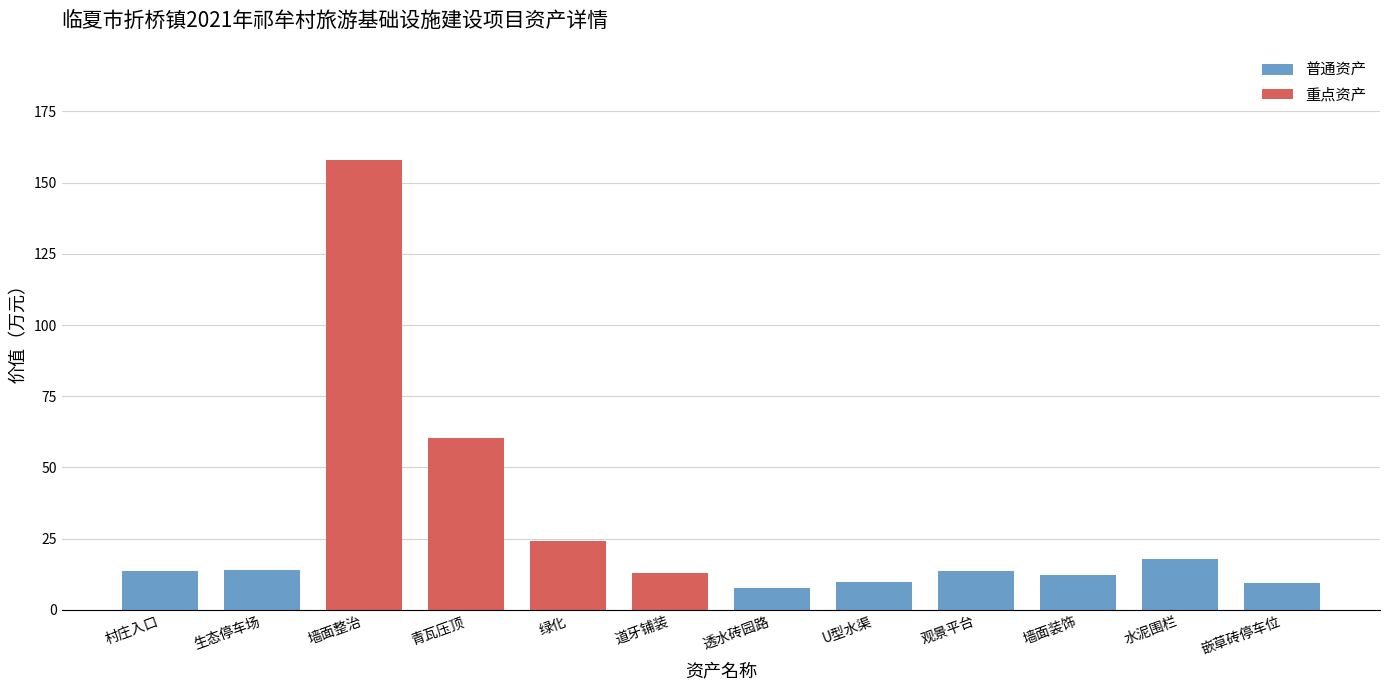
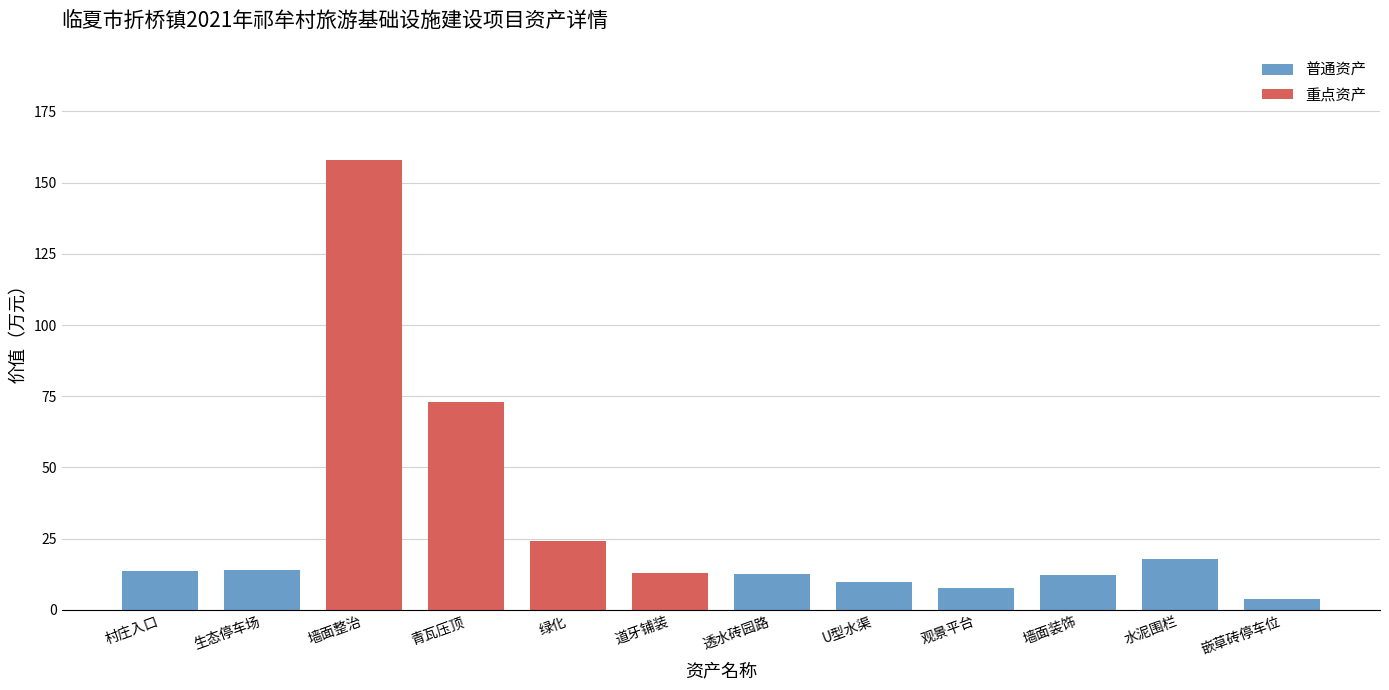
青瓦压顶: 60 -> 73
透水砖园路: 8 -> 13
观景平台: 14 -> 8
嵌草砖停车位: 9 -> 4
